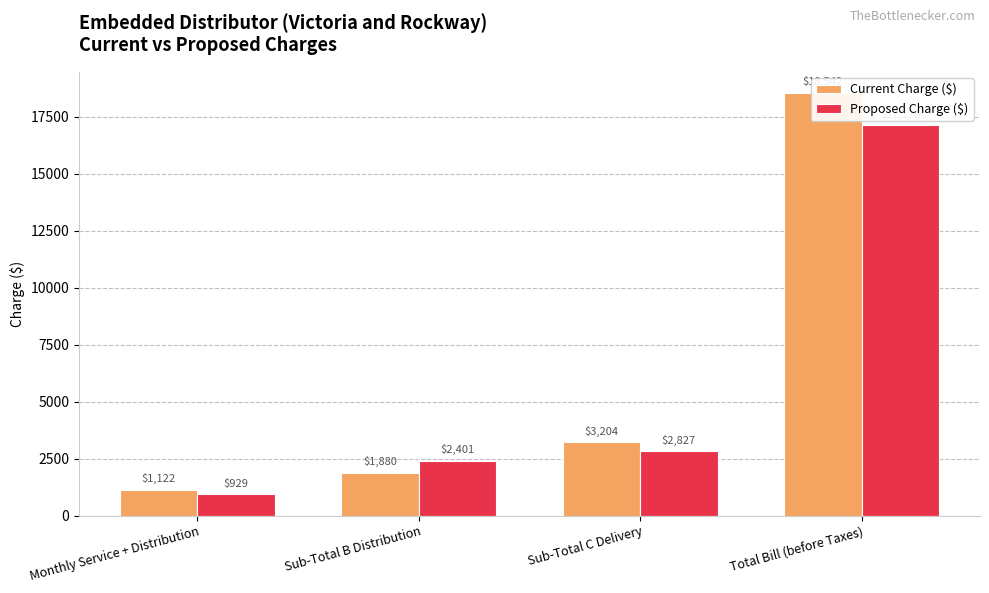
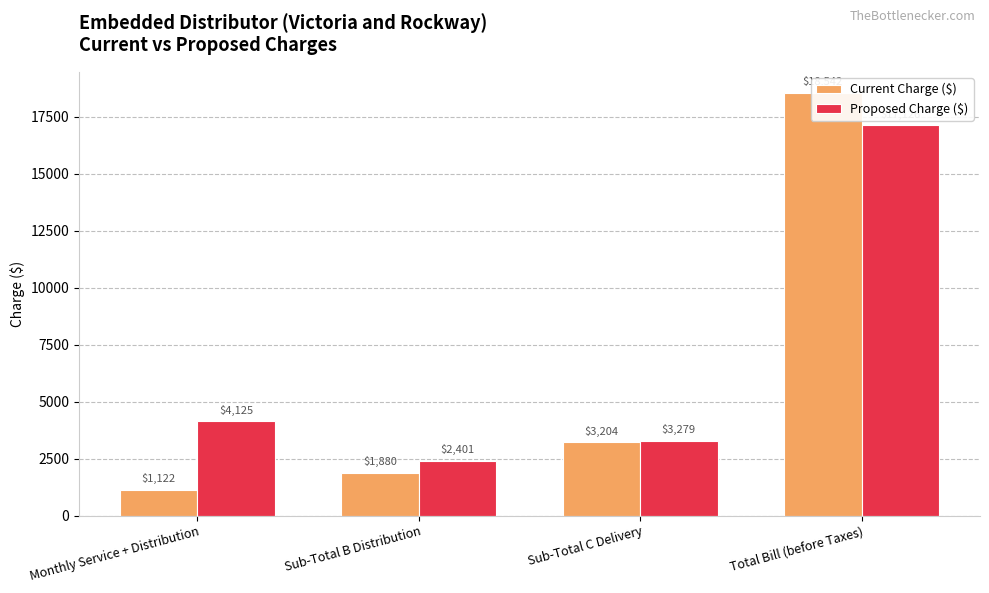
Proposed Charge ($), Monthly Service + Distribution: $929 -> $4,125
Proposed Charge ($), Sub-Total C Delivery: $2,827 -> $3,279
